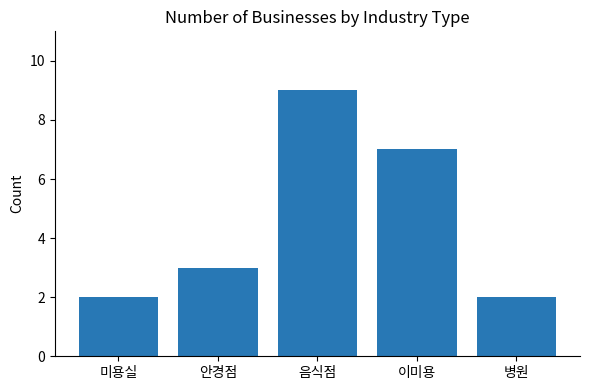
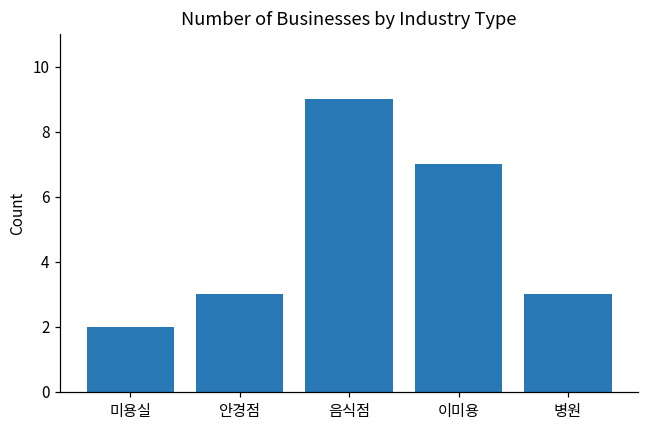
병원: 2 -> 3
